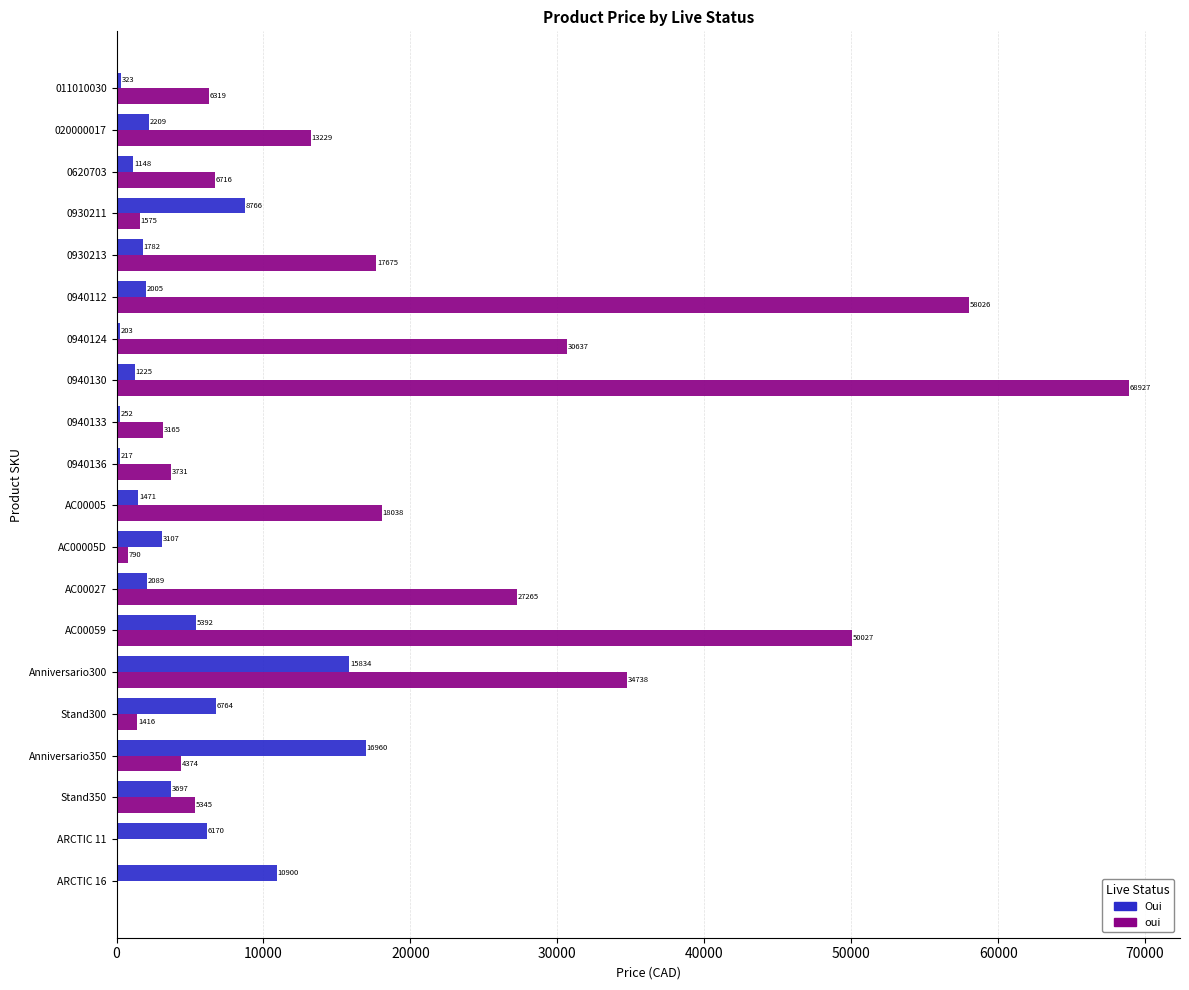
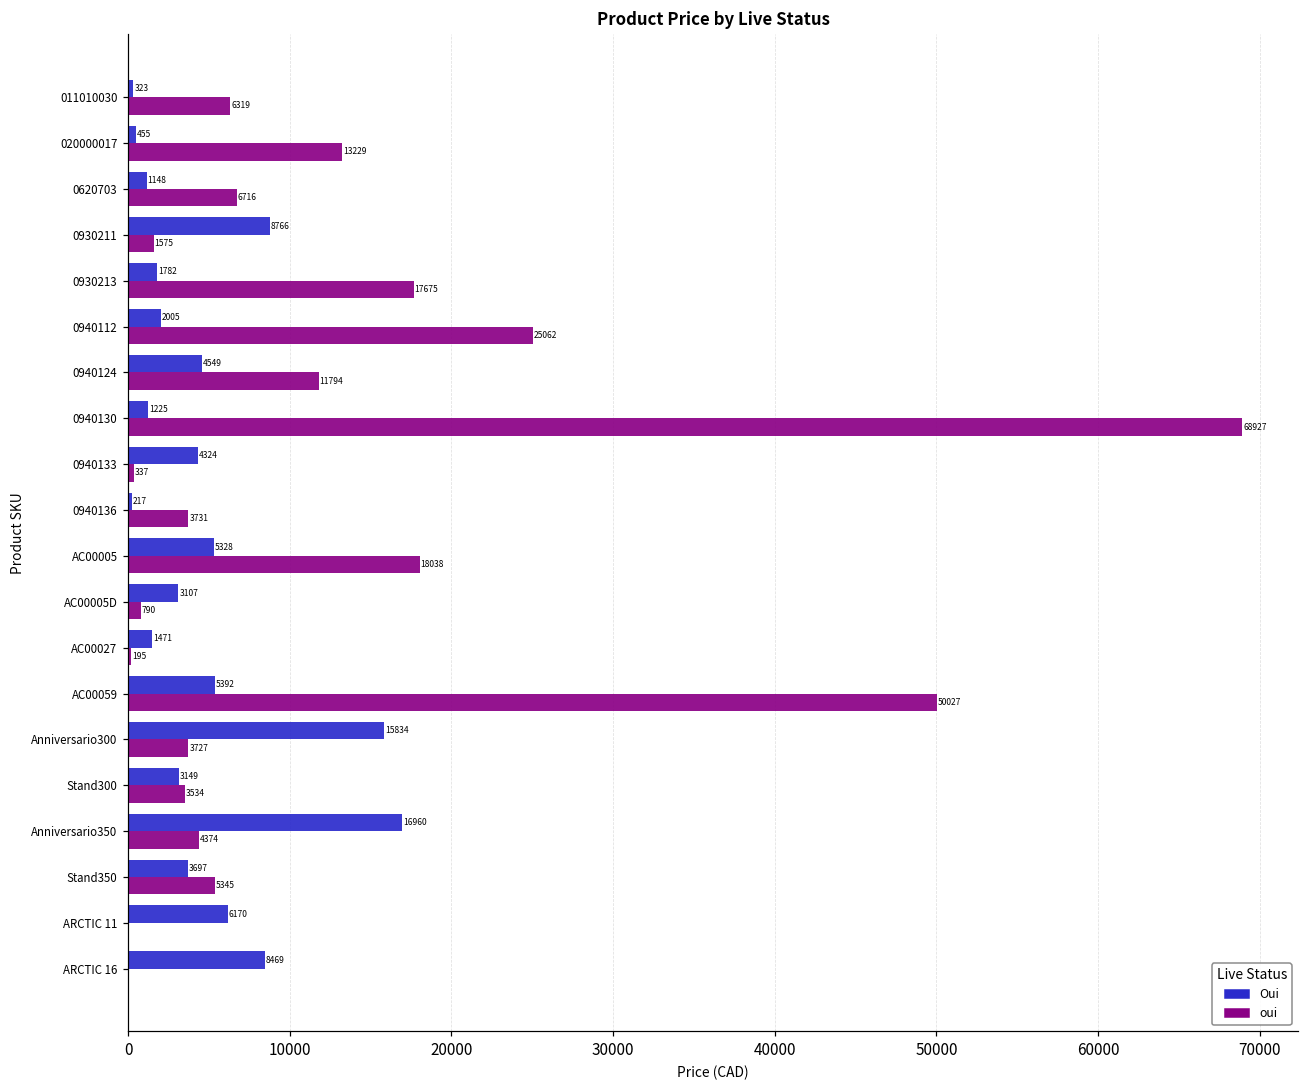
Oui, 020000017: 2209 -> 455
oui, 0940112: 58026 -> 25062
Oui, 0940124: 203 -> 4549
oui, 0940124: 30637 -> 11794
Oui, 0940133: 252 -> 4324
oui, 0940133: 3165 -> 337
Oui, AC00005: 1471 -> 5328
Oui, AC00027: 2089 -> 1471
oui, AC00027: 27265 -> 195
oui, Anniversario300: 34738 -> 3727
Oui, Stand300: 6764 -> 3149
oui, Stand300: 1416 -> 3534
Oui, ARCTIC 16: 10900 -> 8469
